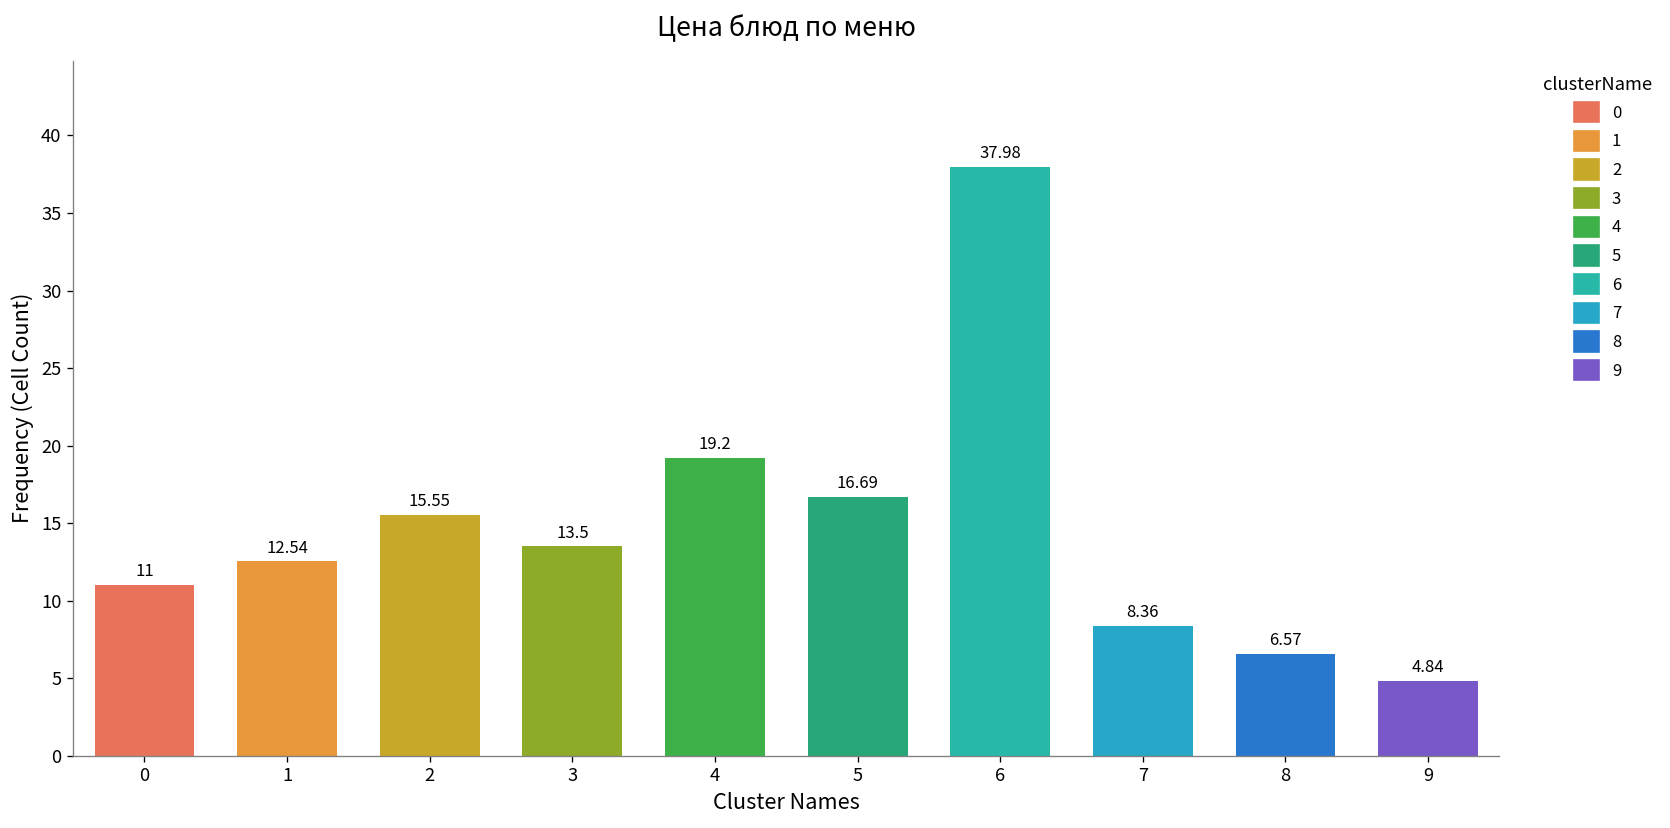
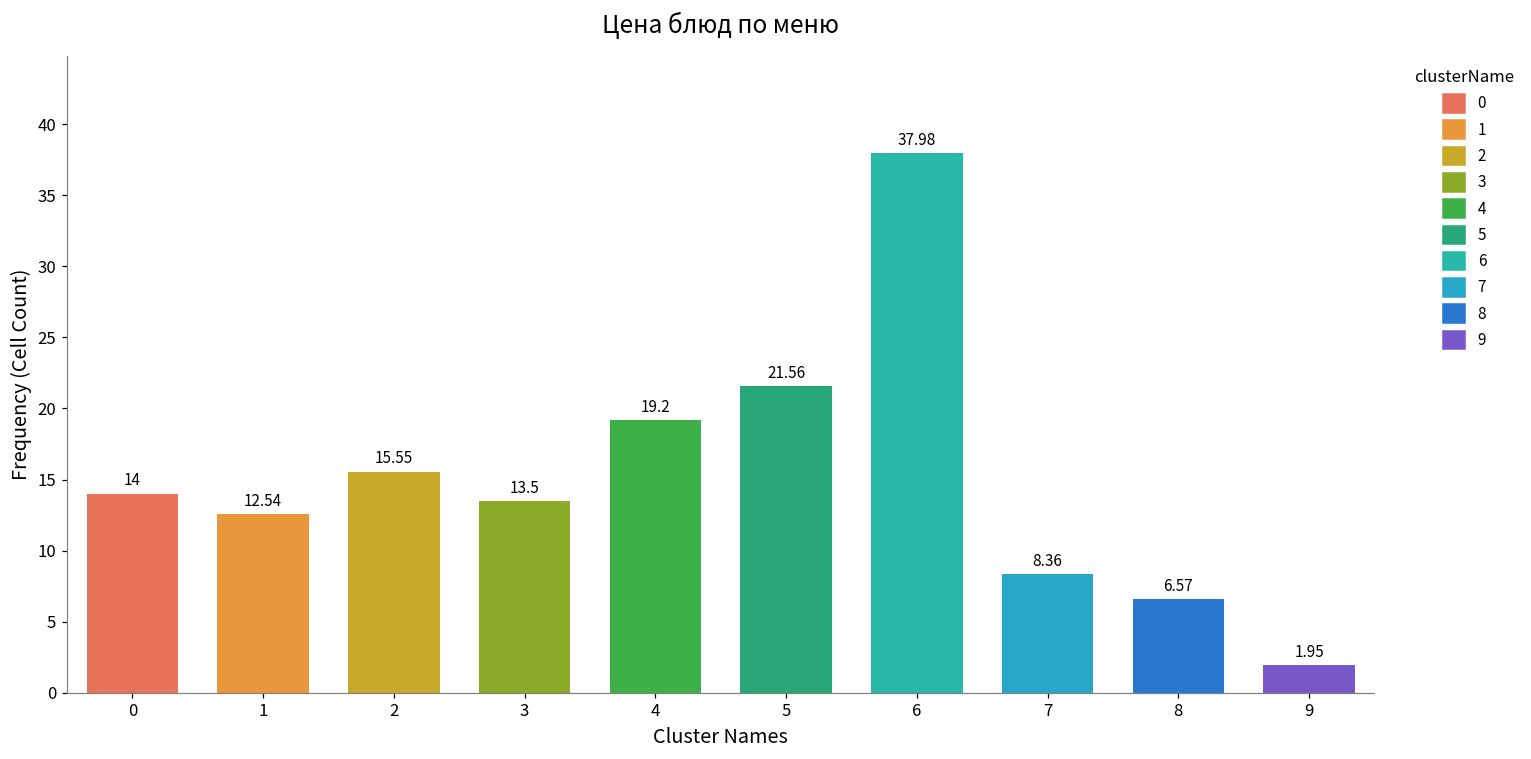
0: 11 -> 14
5: 16.69 -> 21.56
9: 4.84 -> 1.95
